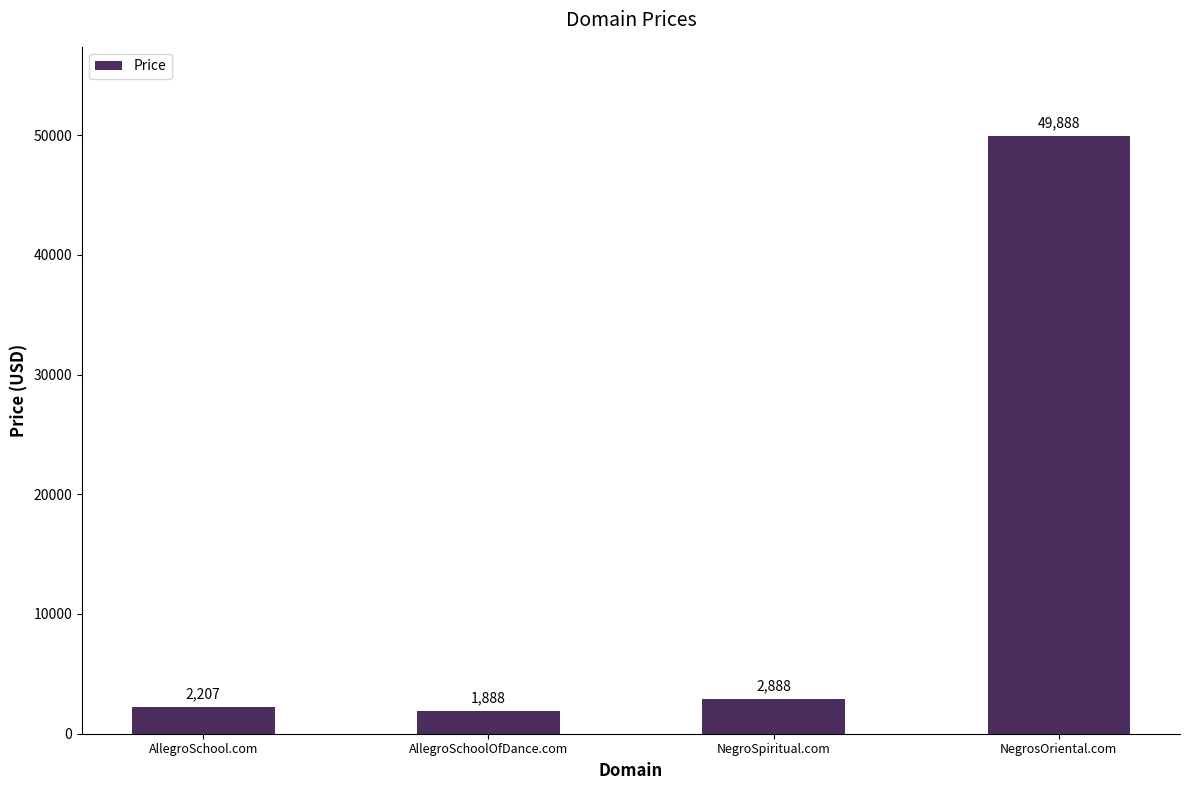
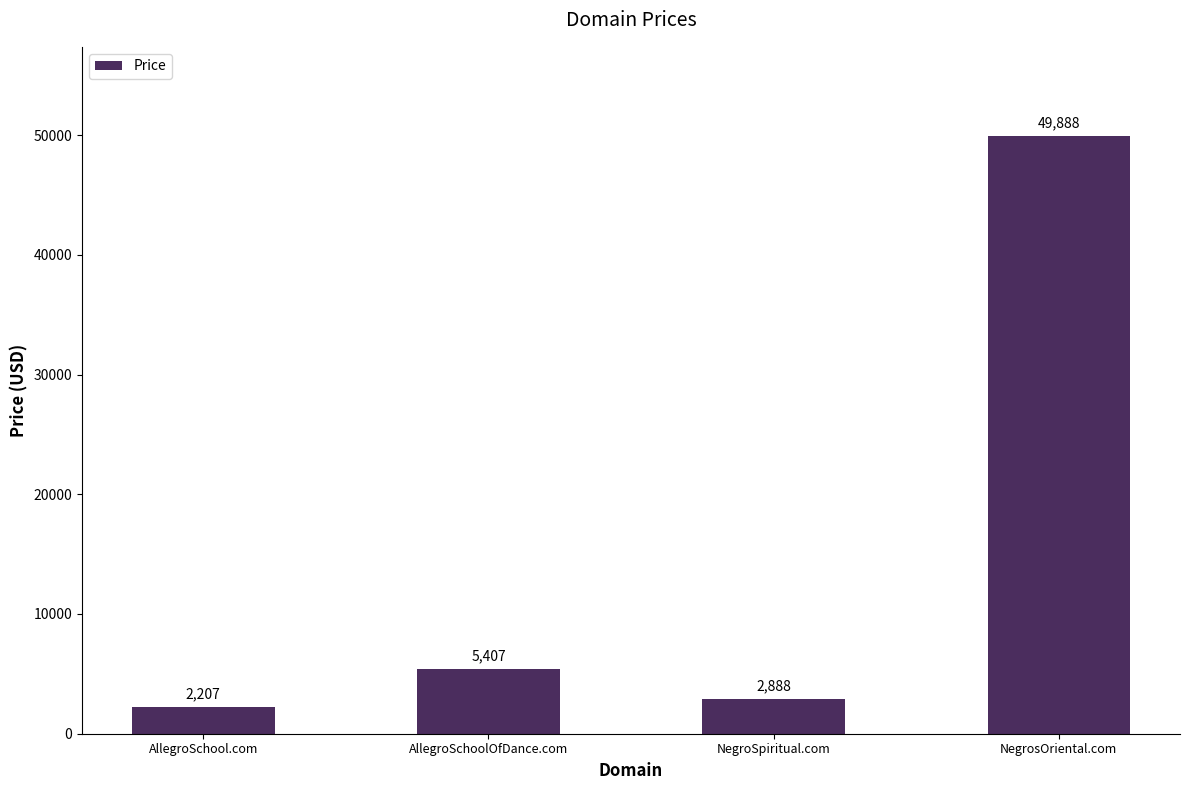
AllegroSchoolOfDance.com: 1,888 -> 5,407
